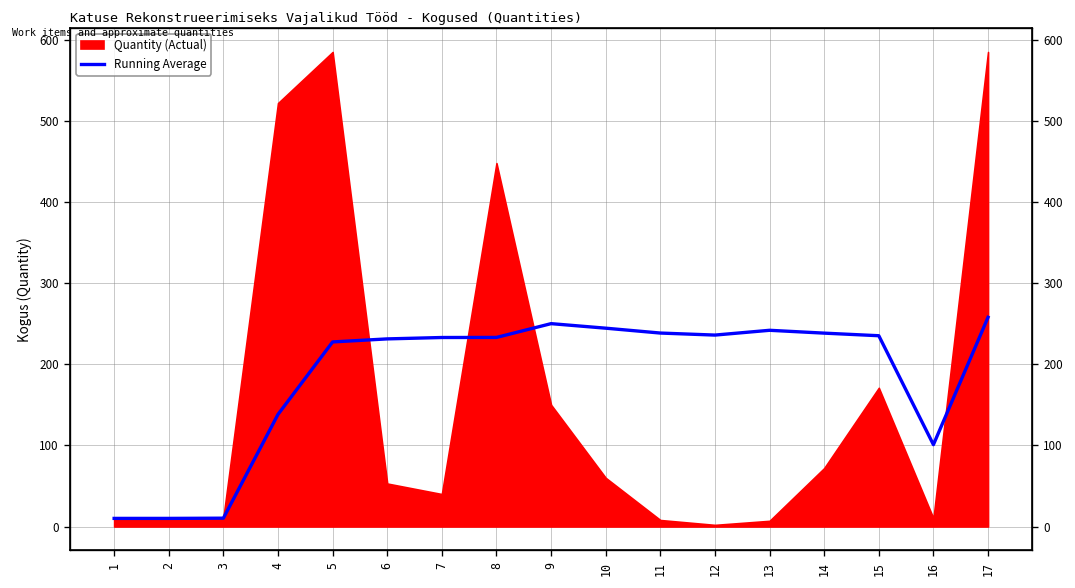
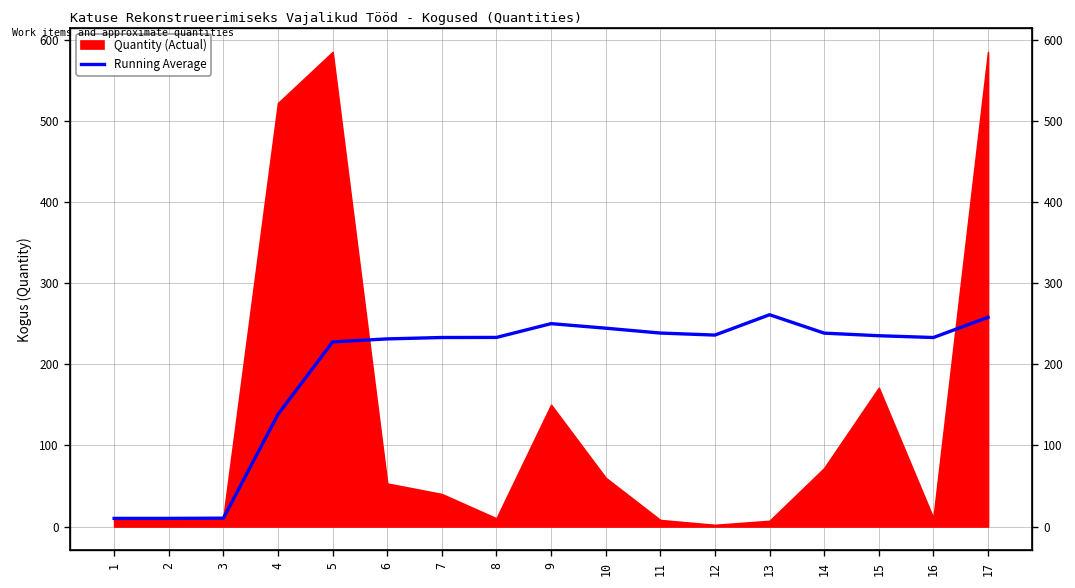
Quantity (Actual), 8: 450 -> 10
Running Average, 13: 240 -> 260
Running Average, 16: 100 -> 230
